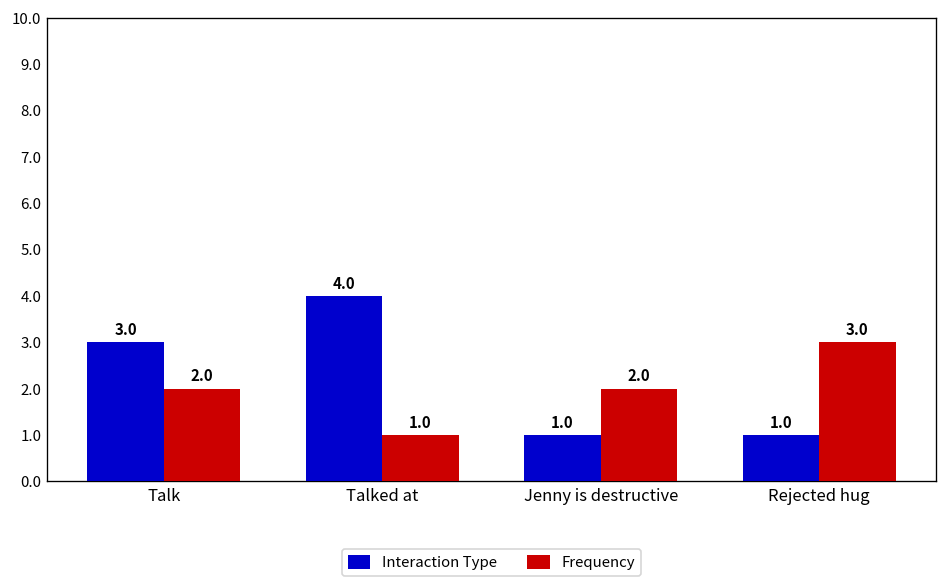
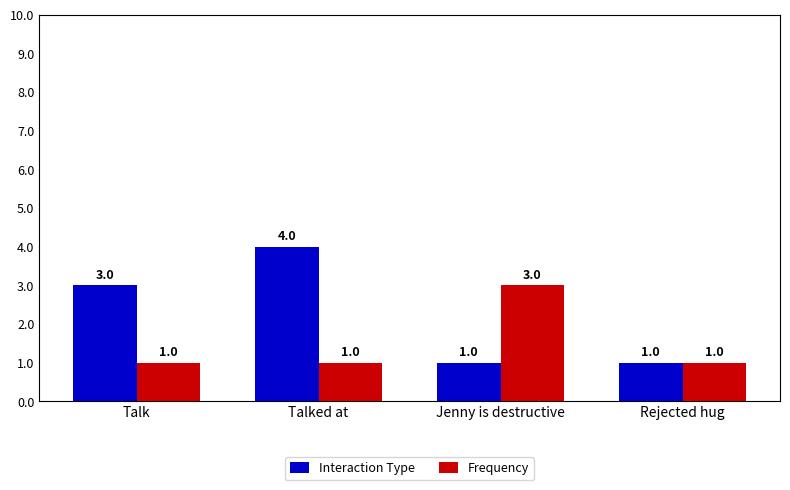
Frequency, Talk: 2.0 -> 1.0
Frequency, Jenny is destructive: 2.0 -> 3.0
Frequency, Rejected hug: 3.0 -> 1.0
